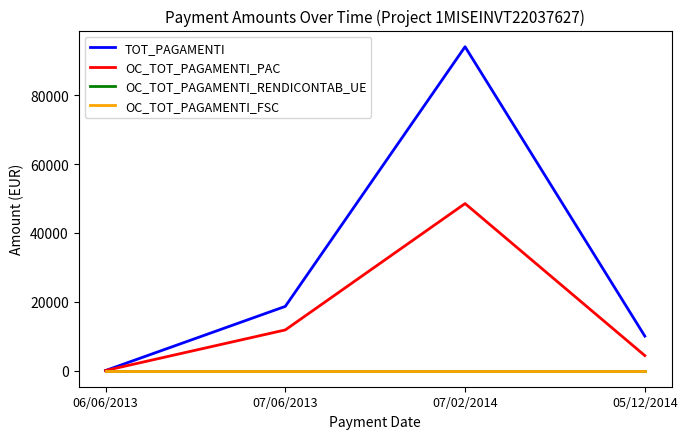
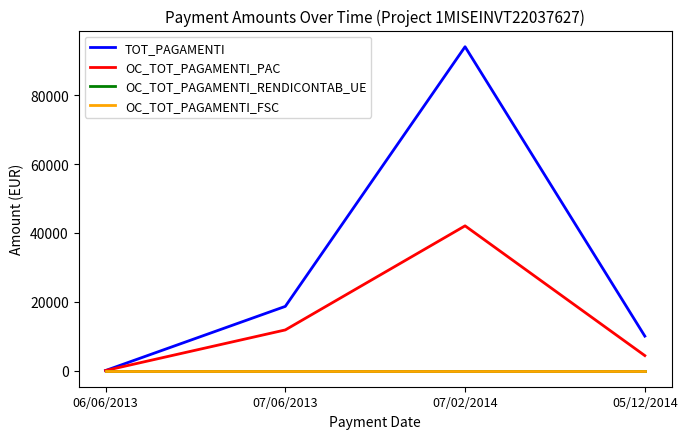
OC_TOT_PAGAMENTI_PAC, 07/02/2014: 49000 -> 42000
